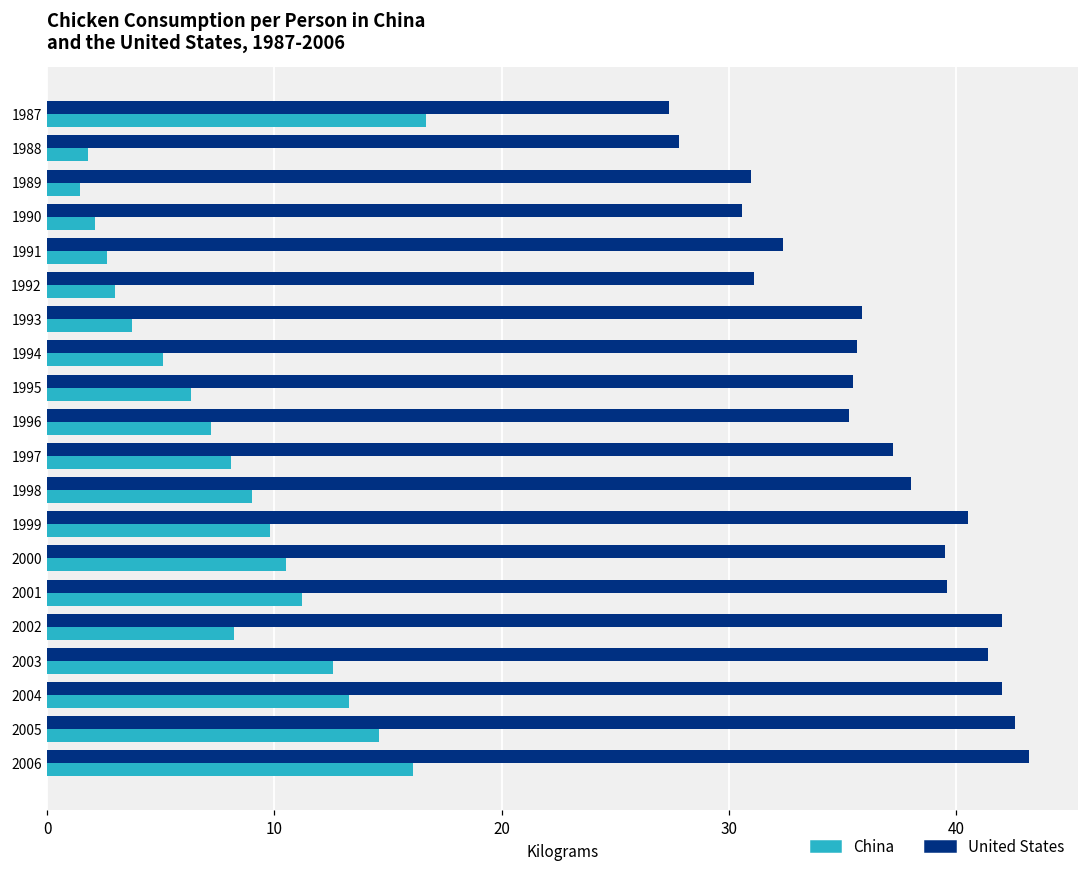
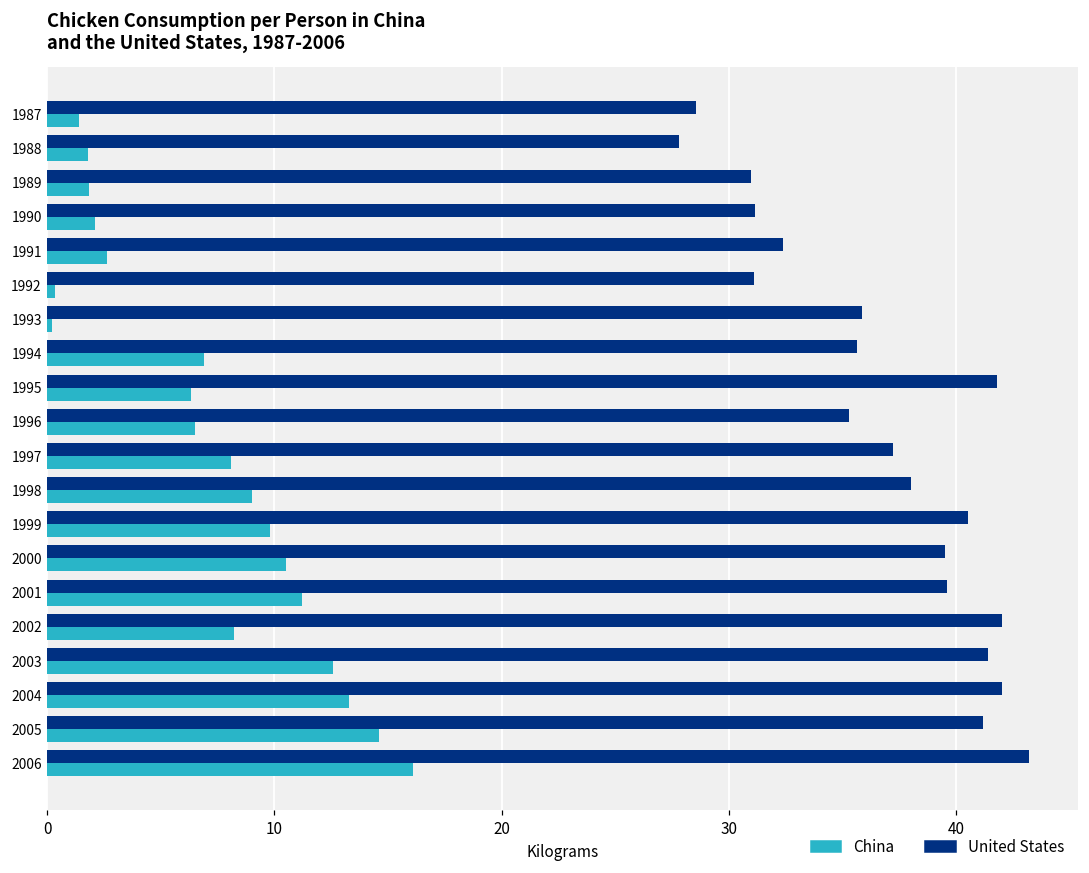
United States, 1987: 27.4 -> 28.6
China, 1987: 16.7 -> 1.4
China, 1989: 1.4 -> 1.8
United States, 1990: 30.6 -> 31.2
China, 1992: 3.0 -> 0.3
China, 1993: 3.7 -> 0.2
China, 1994: 5.1 -> 6.9
United States, 1995: 35.5 -> 41.8
China, 1996: 7.2 -> 6.5
United States, 2005: 42.6 -> 41.2
